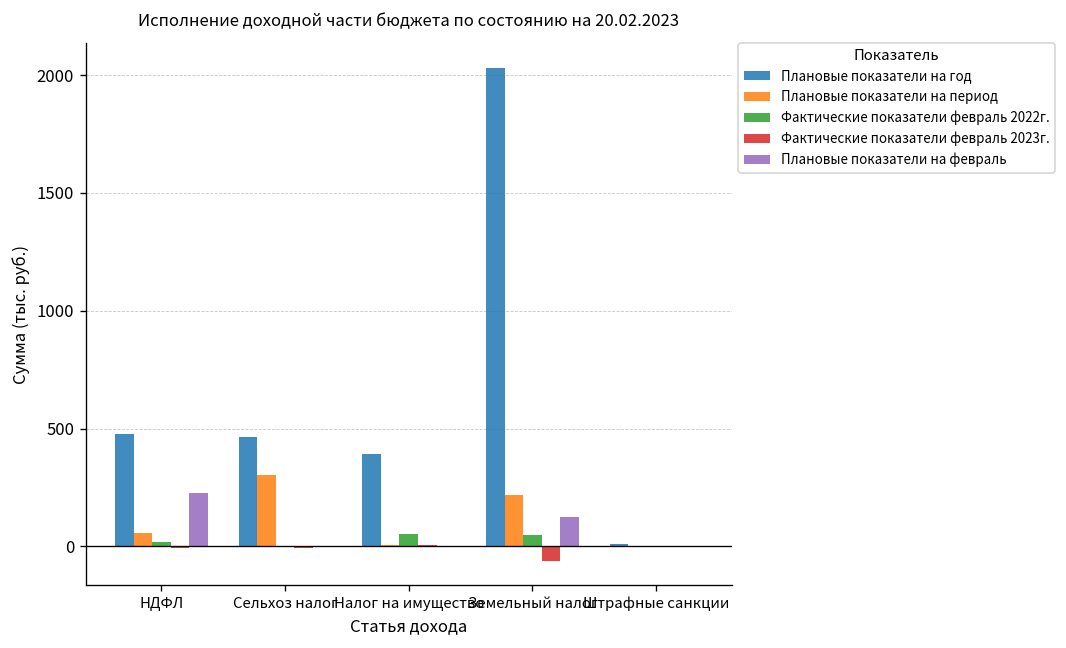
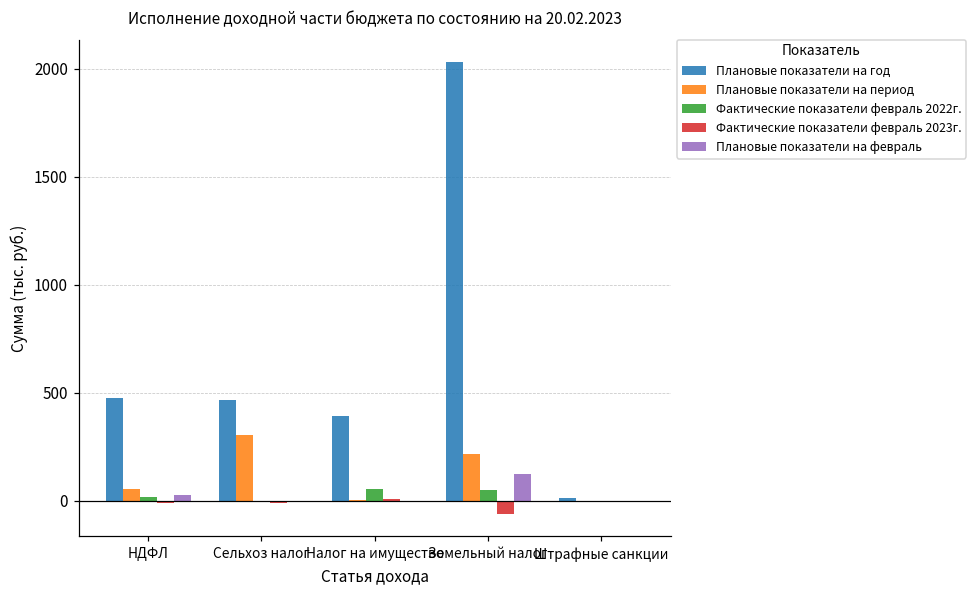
Плановые показатели на февраль, НДФЛ: 230 -> 30
